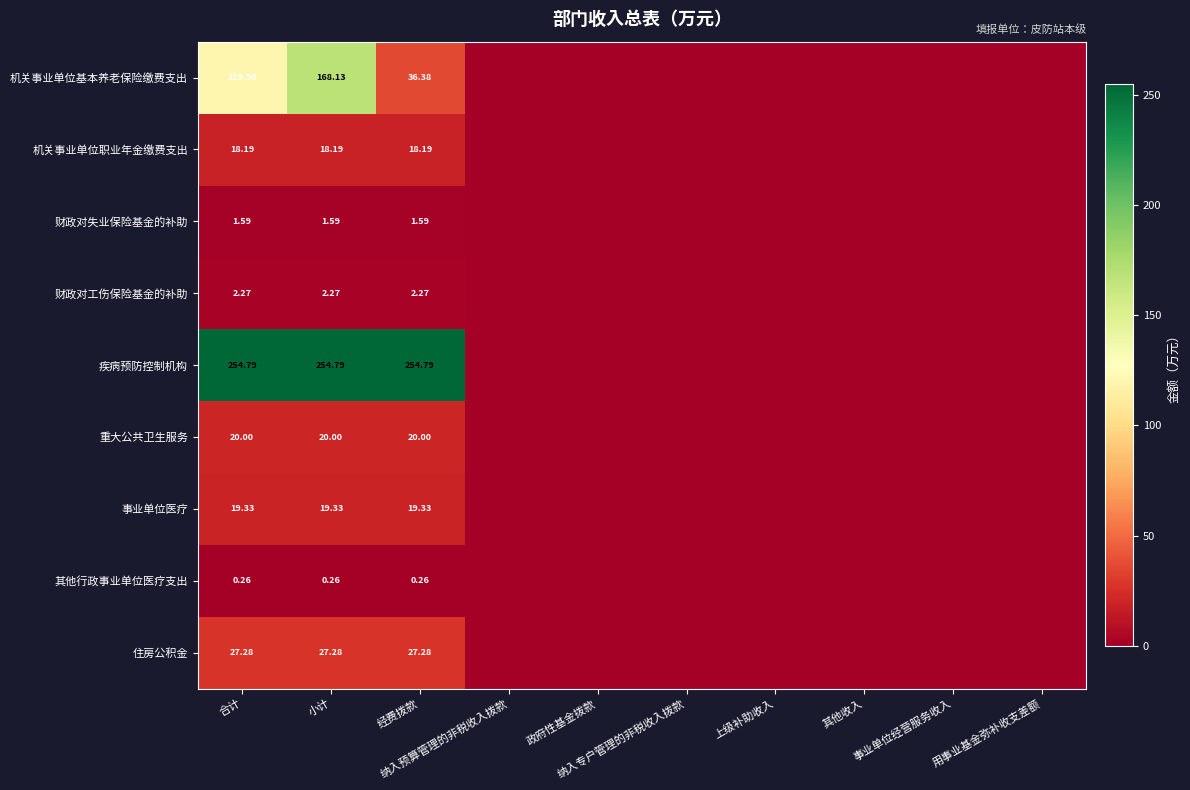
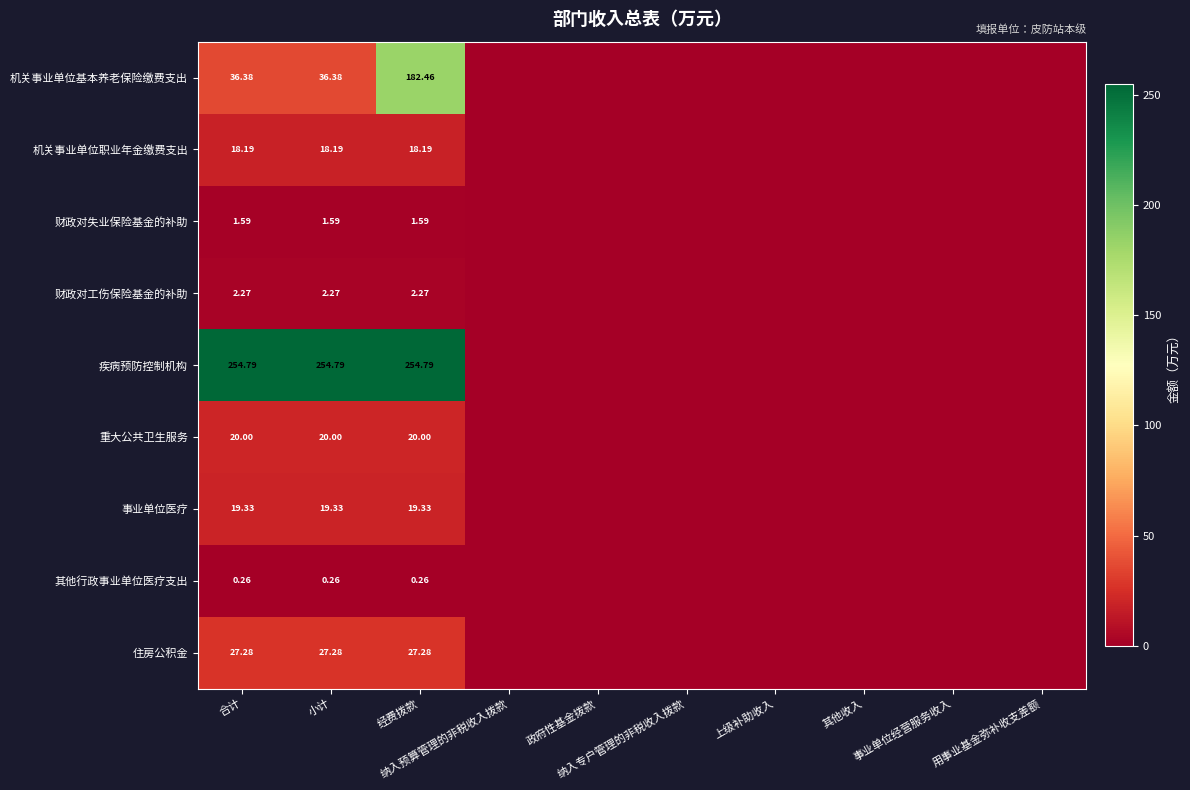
机关事业单位基本养老保险缴费支出, 合计: 119.90 -> 36.38
机关事业单位基本养老保险缴费支出, 小计: 168.13 -> 36.38
机关事业单位基本养老保险缴费支出, 经费拨款: 36.38 -> 182.46
